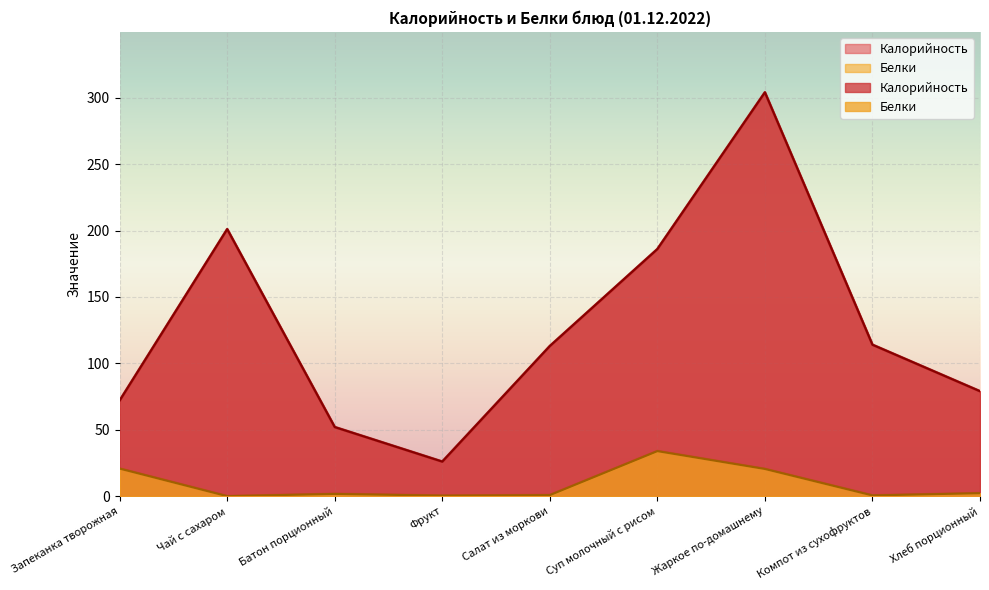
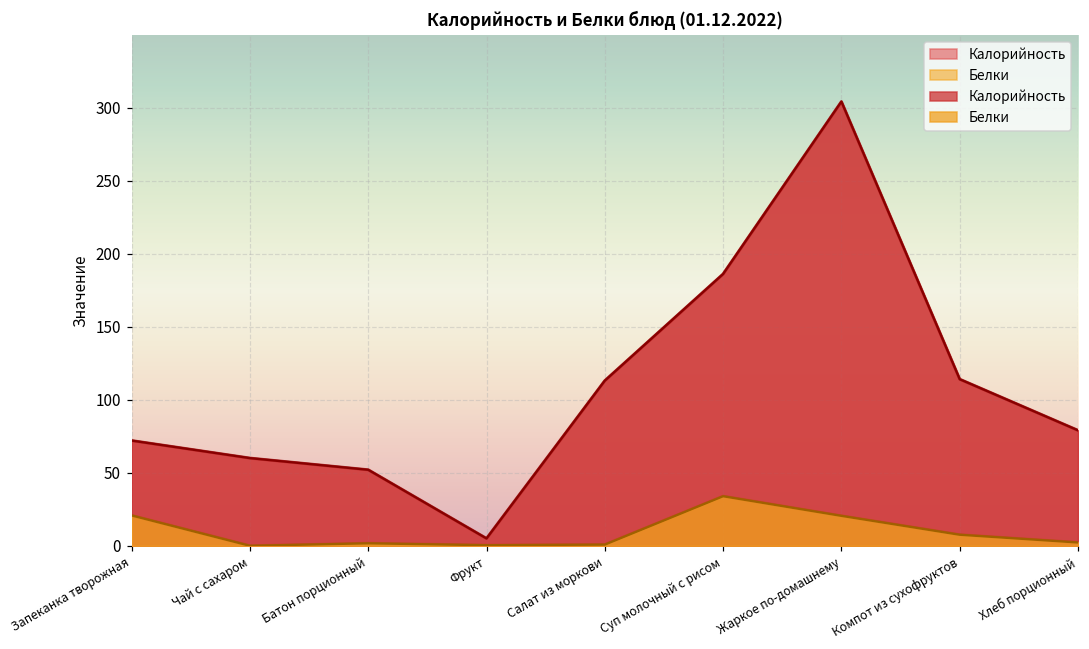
Калорийность, Чай с сахаром: 201 -> 60
Калорийность, Фрукт: 26 -> 5
Белки, Компот из сухофруктов: 1 -> 8
